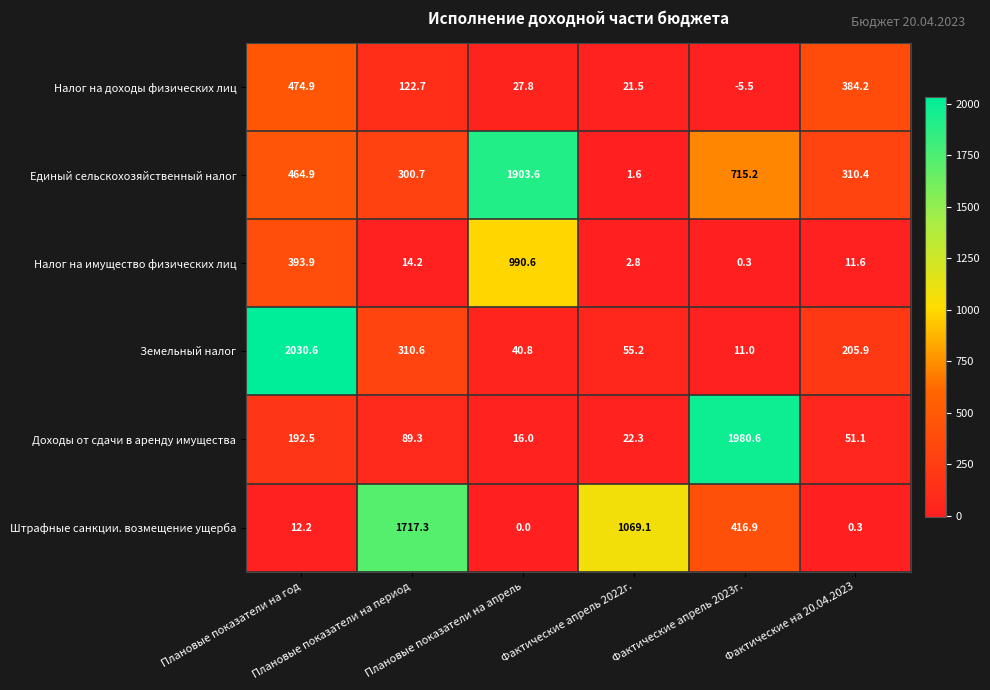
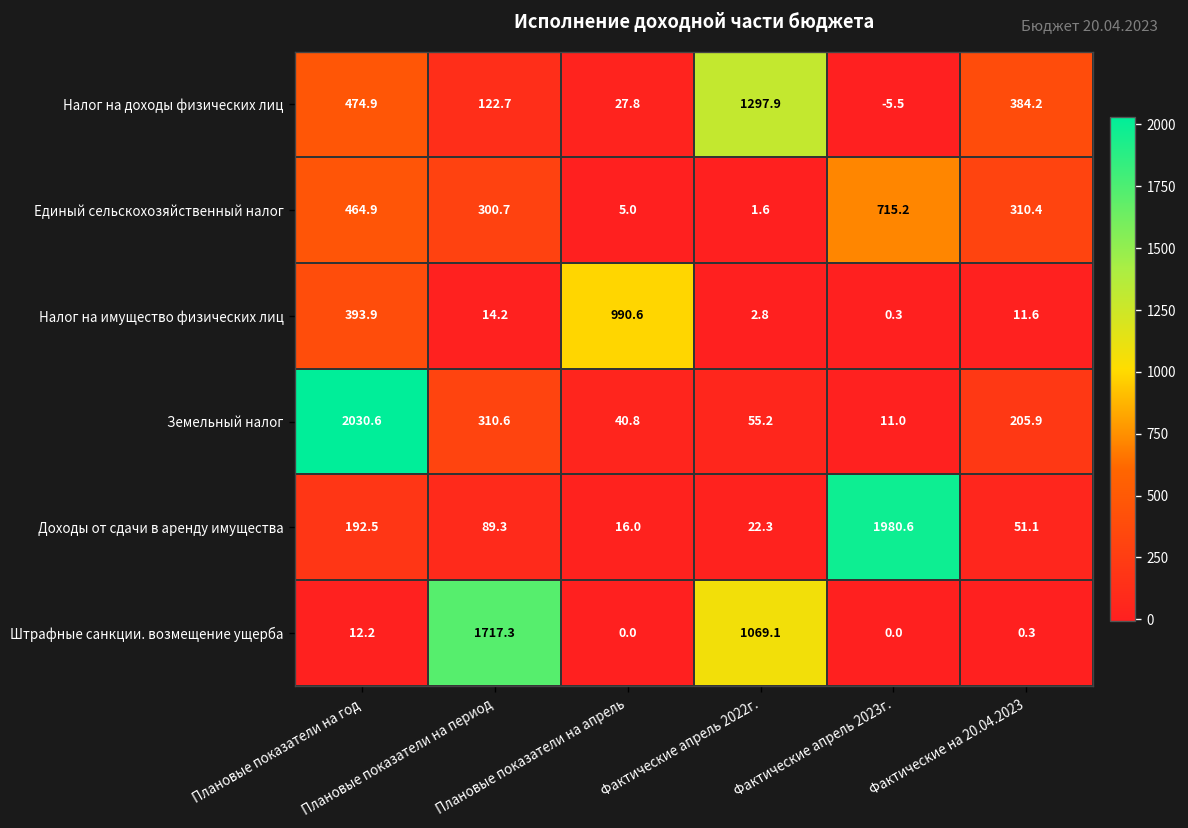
Налог на доходы физических лиц, Фактические апрель 2022г.: 21.5 -> 1297.9
Единый сельскохозяйственный налог, Плановые показатели на апрель: 1903.6 -> 5.0
Штрафные санкции. возмещение ущерба, Фактические апрель 2023г.: 416.9 -> 0.0
